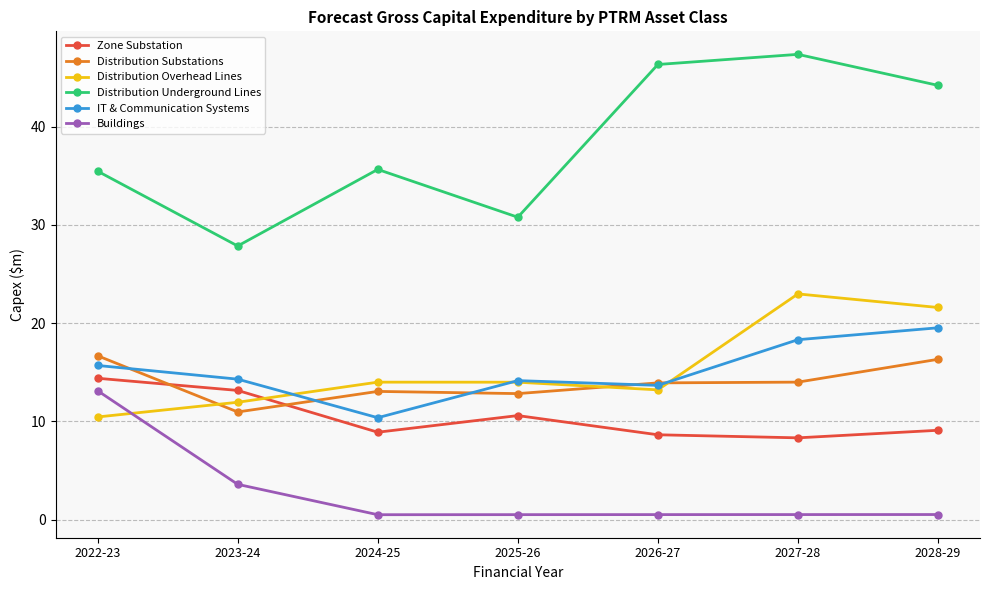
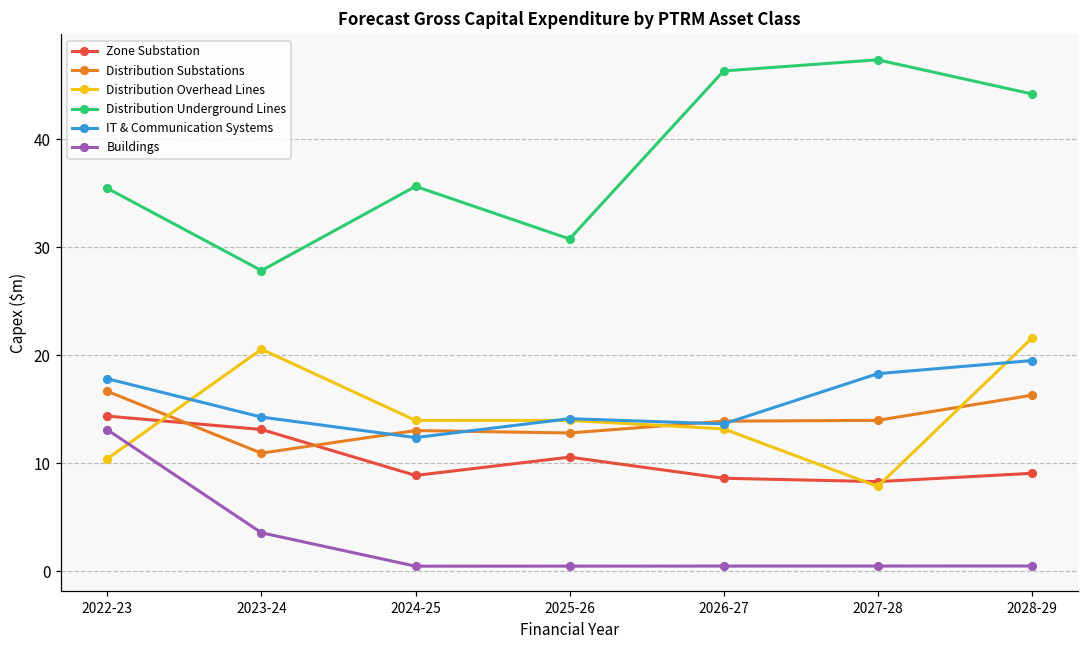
IT & Communication Systems, 2022-23: 16 -> 18
Distribution Overhead Lines, 2023-24: 12 -> 21
IT & Communication Systems, 2024-25: 10 -> 12
Distribution Overhead Lines, 2027-28: 23 -> 8
